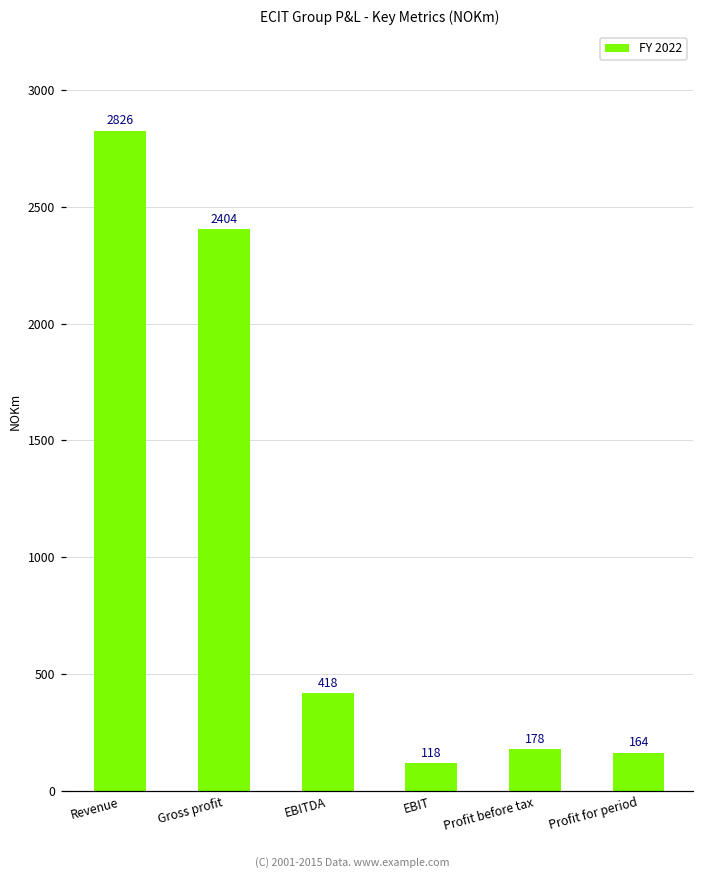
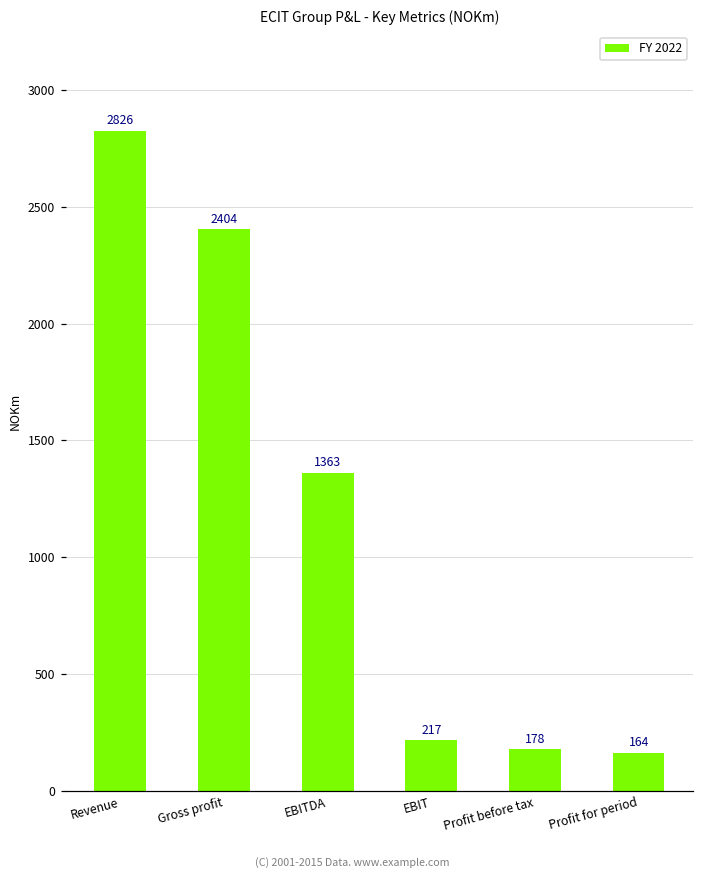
EBITDA: 418 -> 1363
EBIT: 118 -> 217
